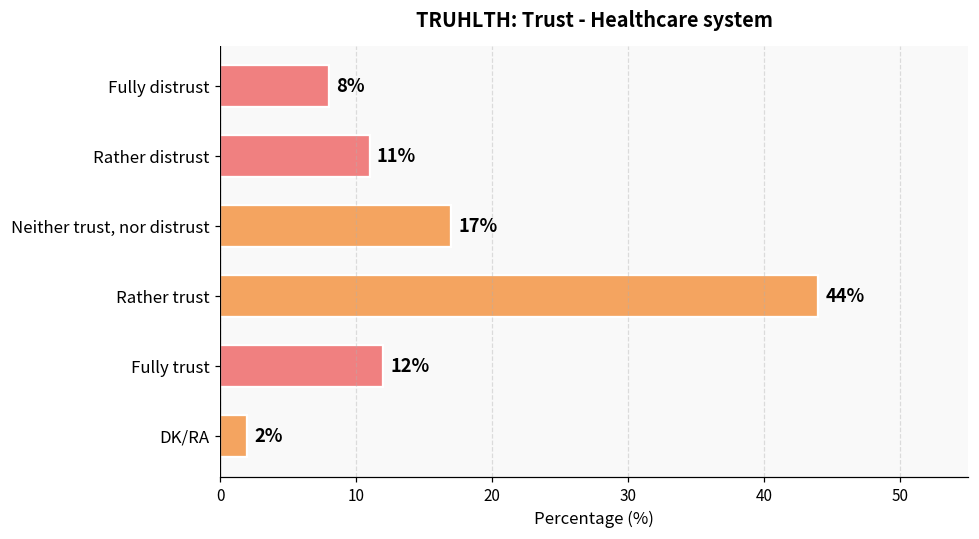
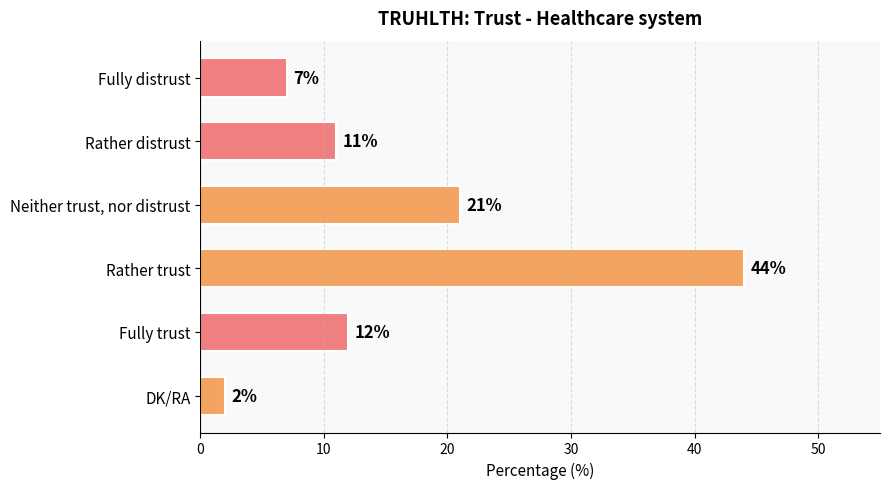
Fully distrust: 8% -> 7%
Neither trust, nor distrust: 17% -> 21%
